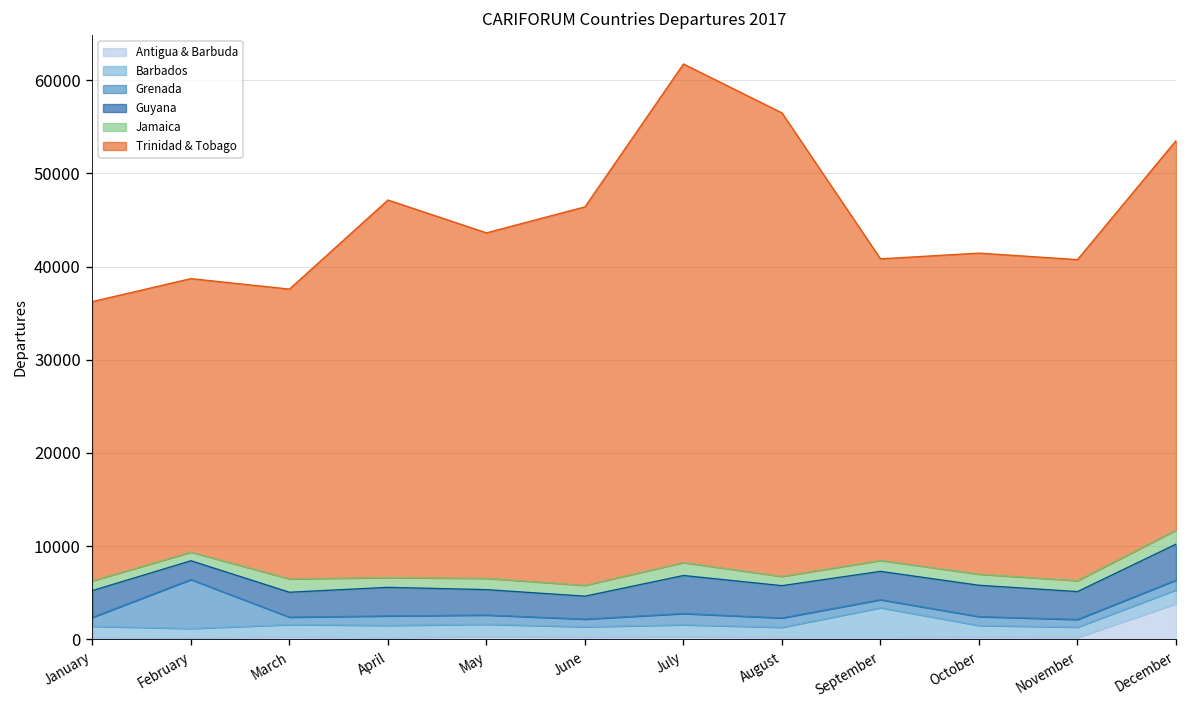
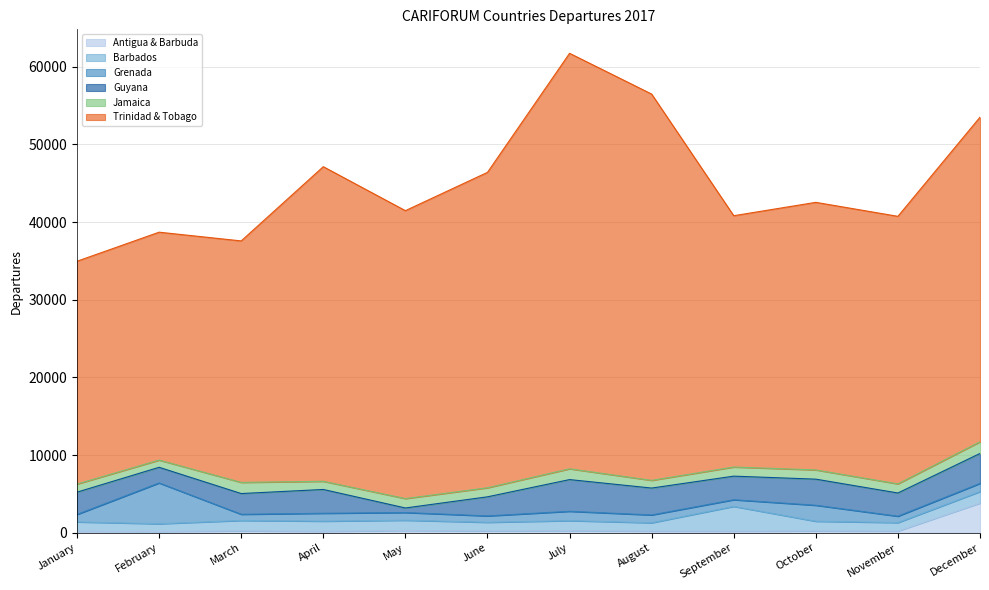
Trinidad & Tobago, January: 30000 -> 29000
Guyana, May: 3000 -> 1000
Grenada, October: 1000 -> 2000
